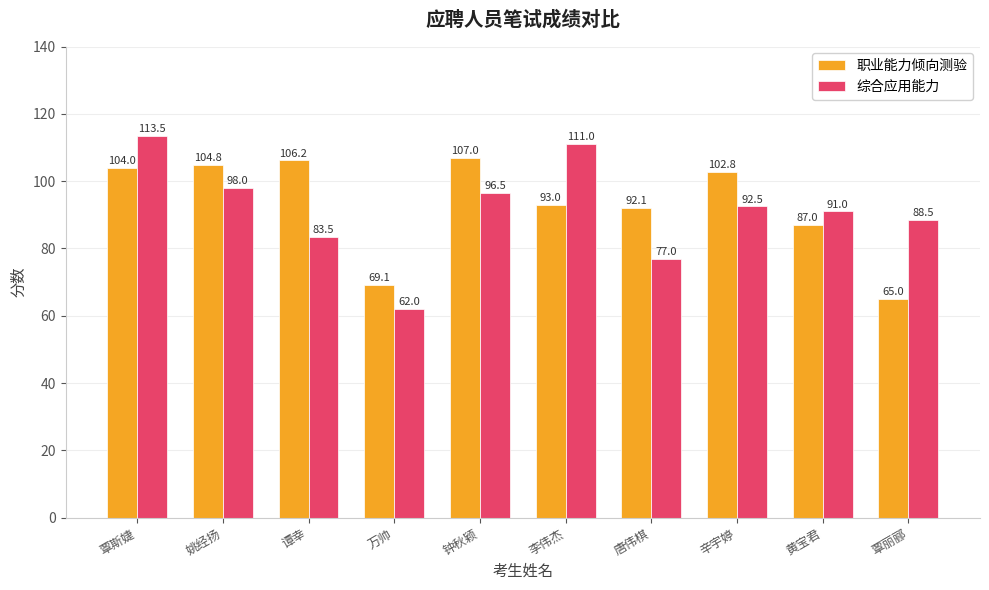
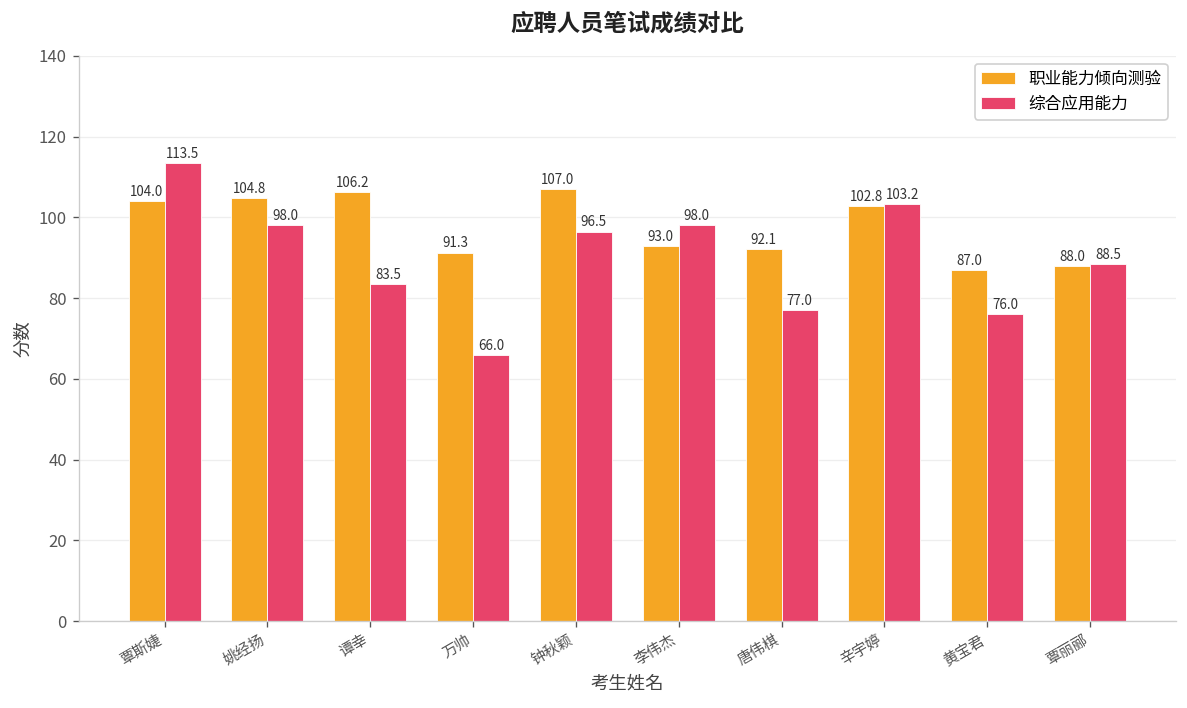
职业能力倾向测验, 万帅: 69.1 -> 91.3
综合应用能力, 万帅: 62.0 -> 66.0
综合应用能力, 李伟杰: 111.0 -> 98.0
综合应用能力, 辛宇婷: 92.5 -> 103.2
综合应用能力, 黄宝君: 91.0 -> 76.0
职业能力倾向测验, 覃丽郦: 65.0 -> 88.0
